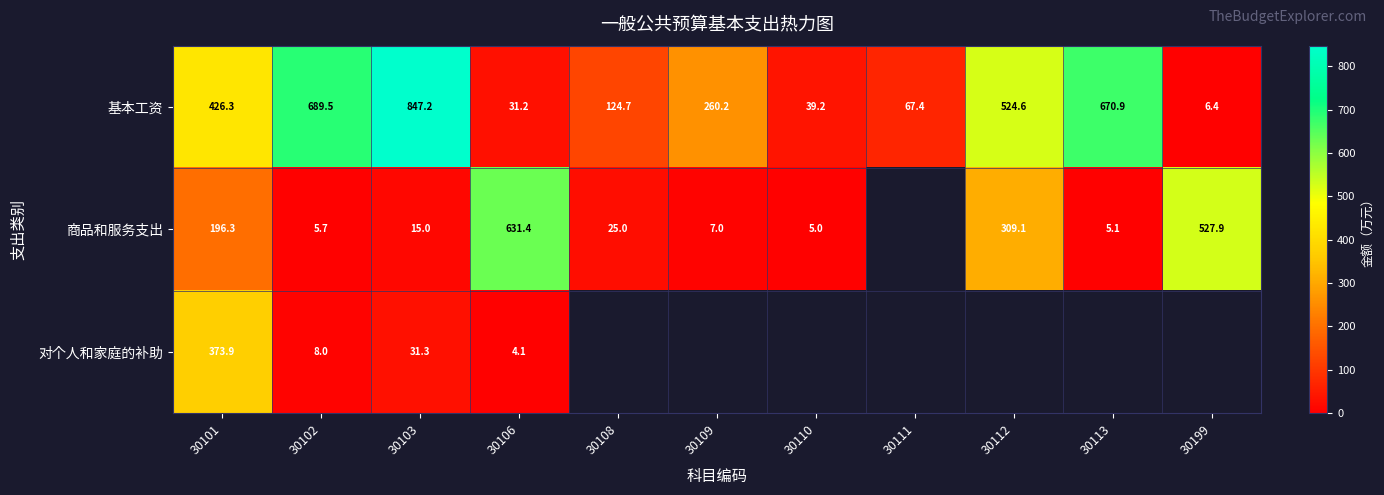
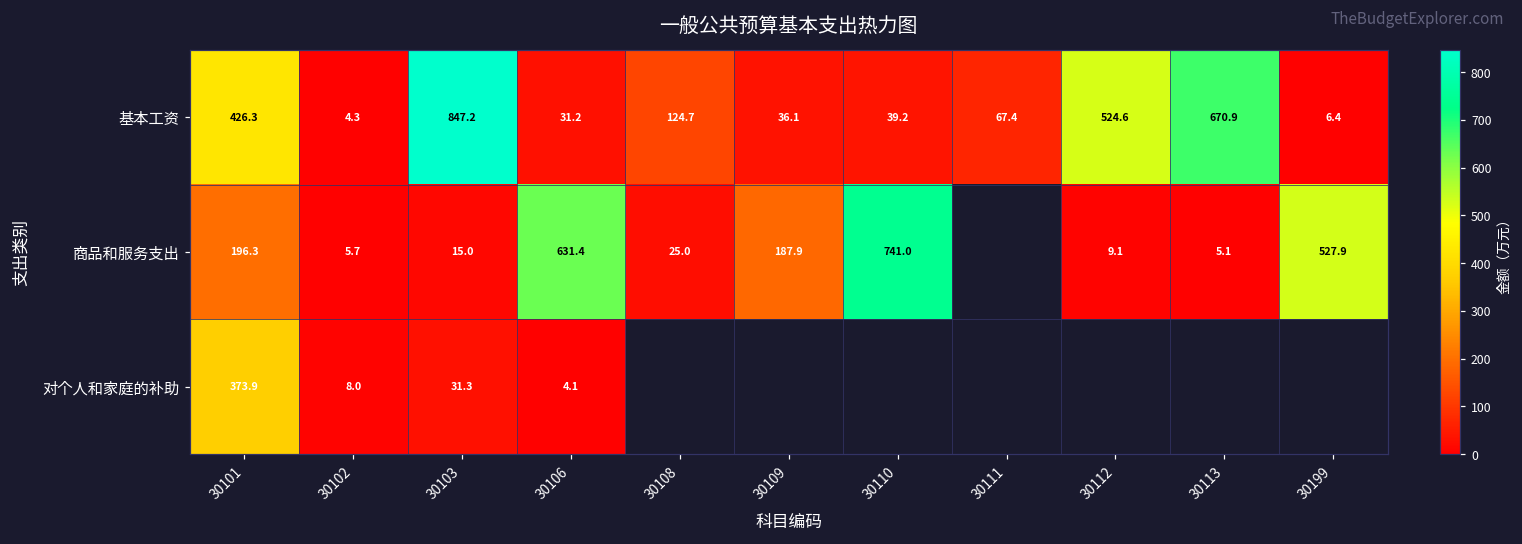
基本工资, 30102: 689.5 -> 4.3
基本工资, 30109: 260.2 -> 36.1
商品和服务支出, 30109: 7.0 -> 187.9
商品和服务支出, 30110: 5.0 -> 741.0
商品和服务支出, 30112: 309.1 -> 9.1
